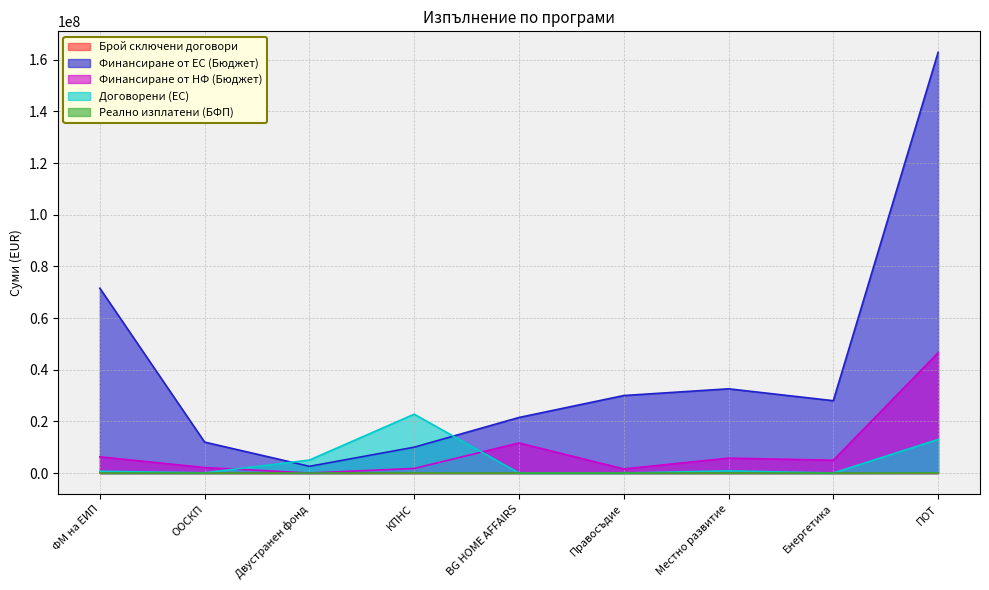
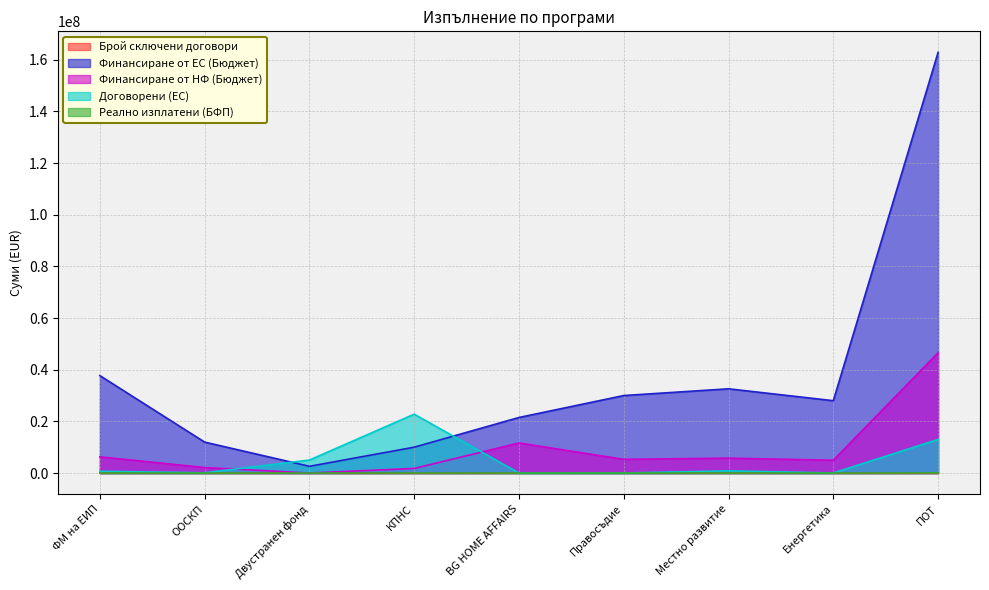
Финансиране от ЕС (Бюджет), ФМ на ЕИП: 72000000 -> 38000000
Финансиране от НФ (Бюджет), Правосъдие: 2000000 -> 5000000
